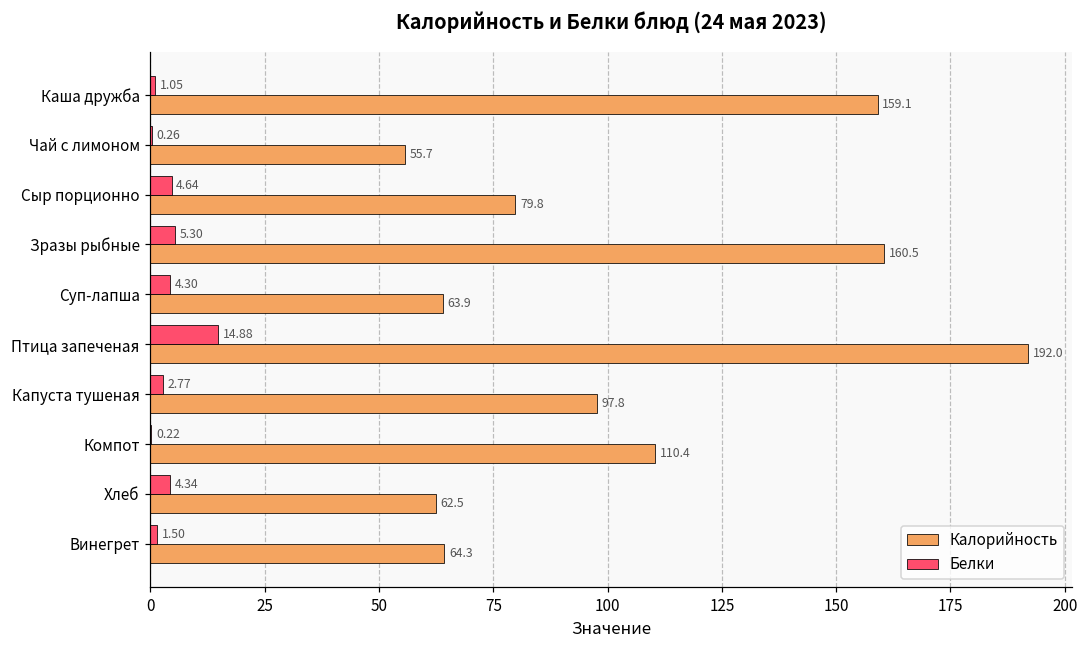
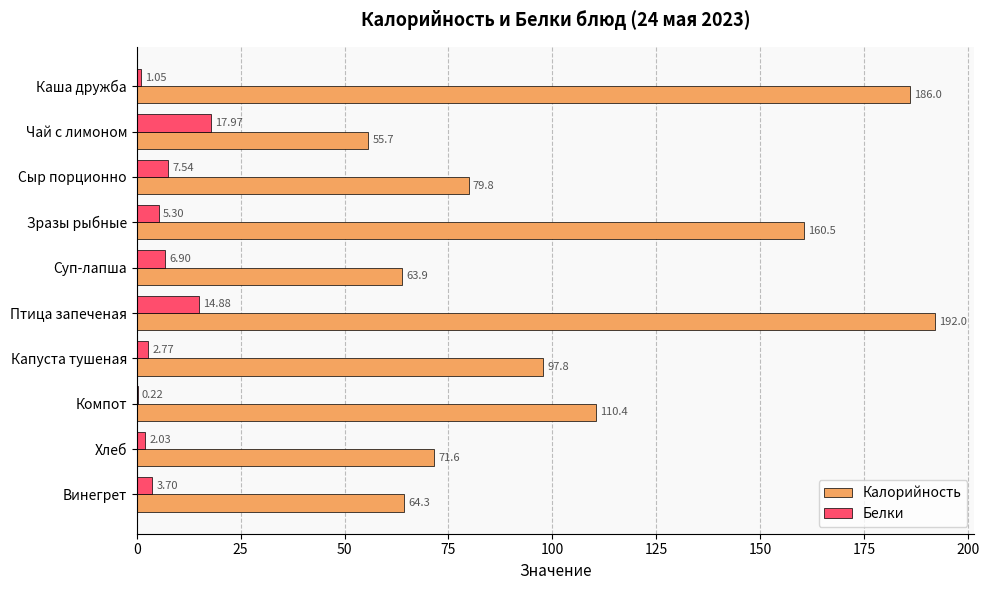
Калорийность, Каша дружба: 159.1 -> 186.0
Белки, Чай с лимоном: 0.26 -> 17.97
Белки, Сыр порционно: 4.64 -> 7.54
Белки, Суп-лапша: 4.30 -> 6.90
Белки, Хлеб: 4.34 -> 2.03
Калорийность, Хлеб: 62.5 -> 71.6
Белки, Винегрет: 1.50 -> 3.70
